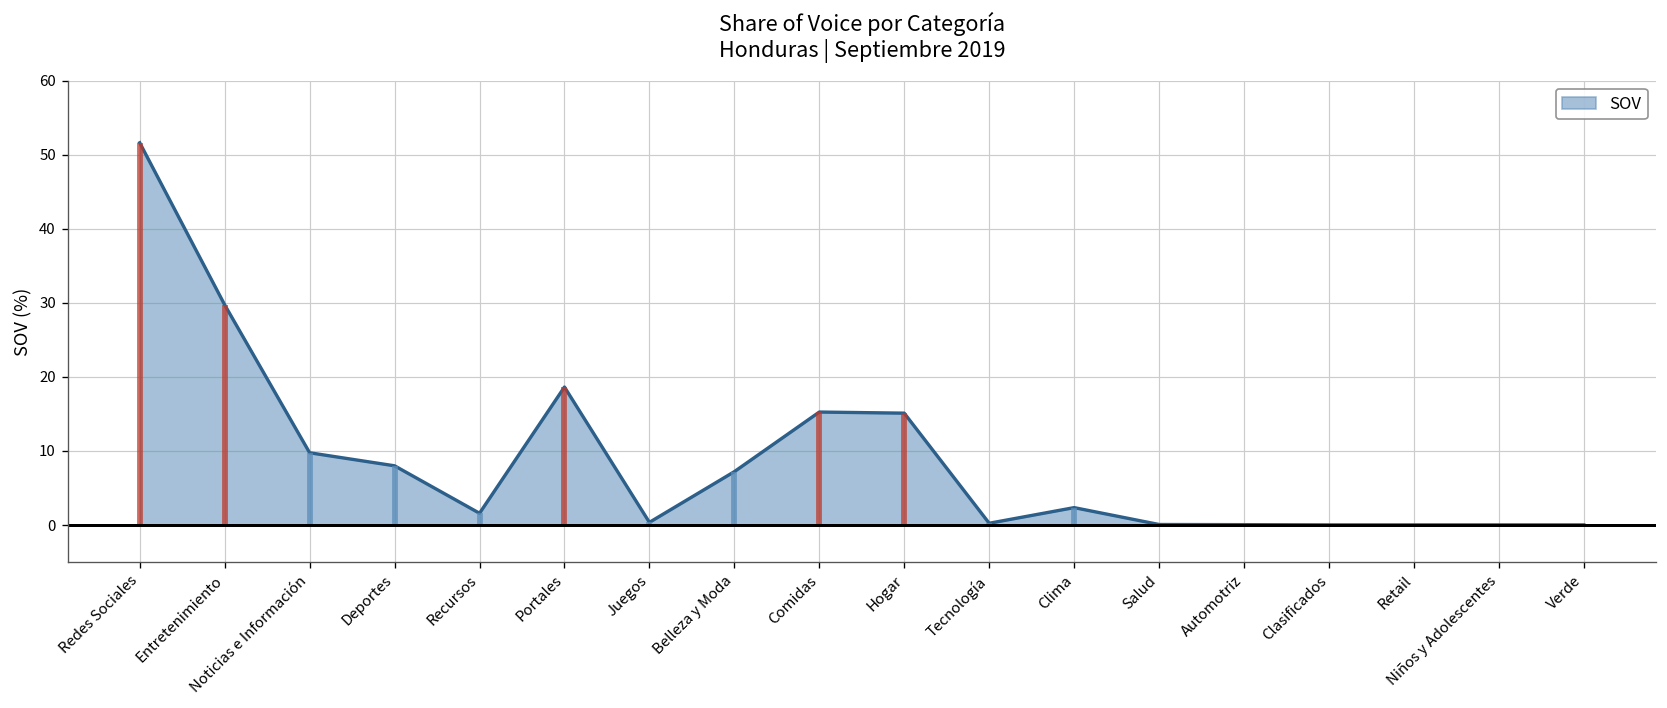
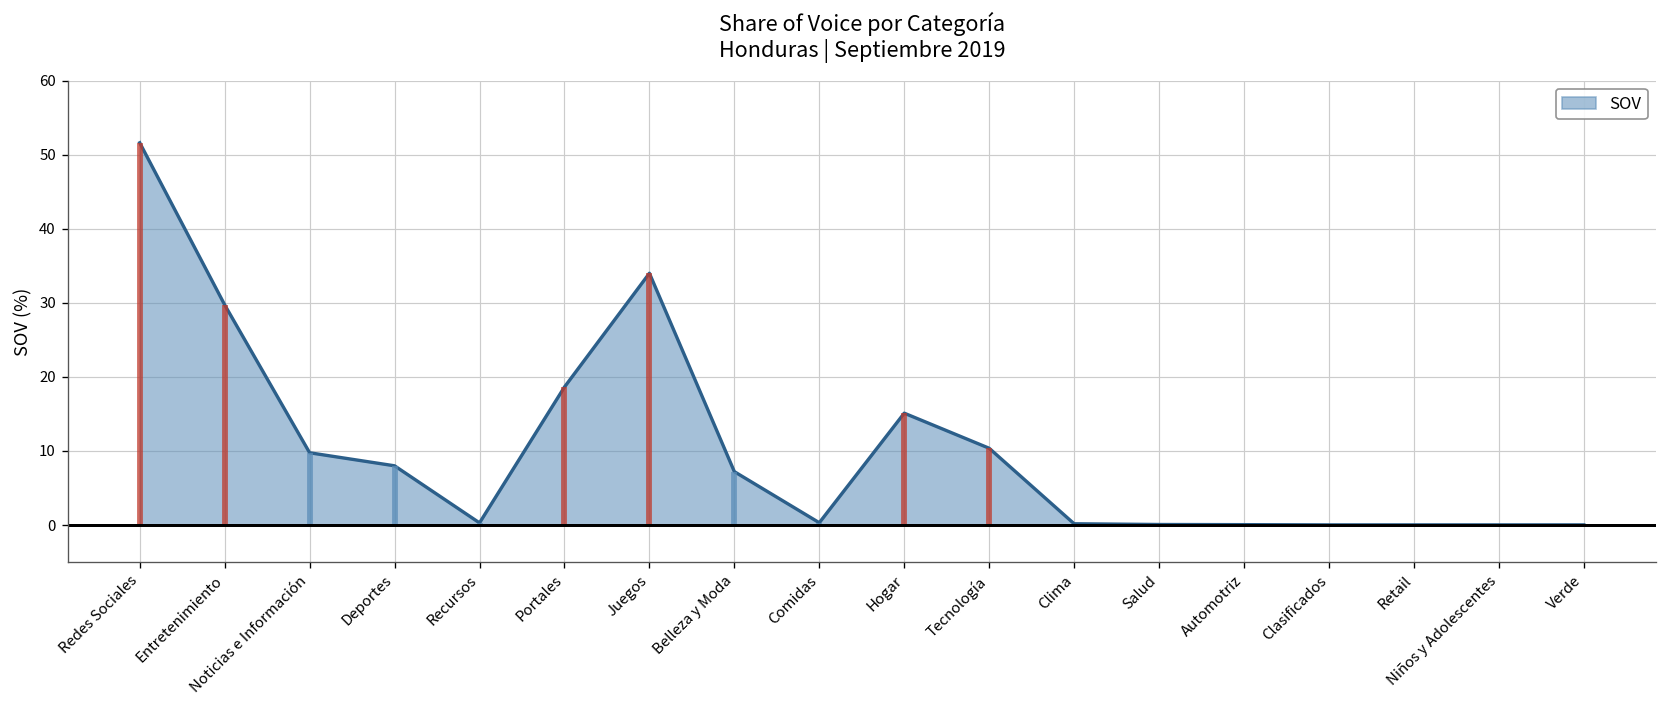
Recursos: 2 -> 0
Juegos: 0 -> 34
Comidas: 15 -> 0
Tecnología: 0 -> 10
Clima: 2 -> 0
